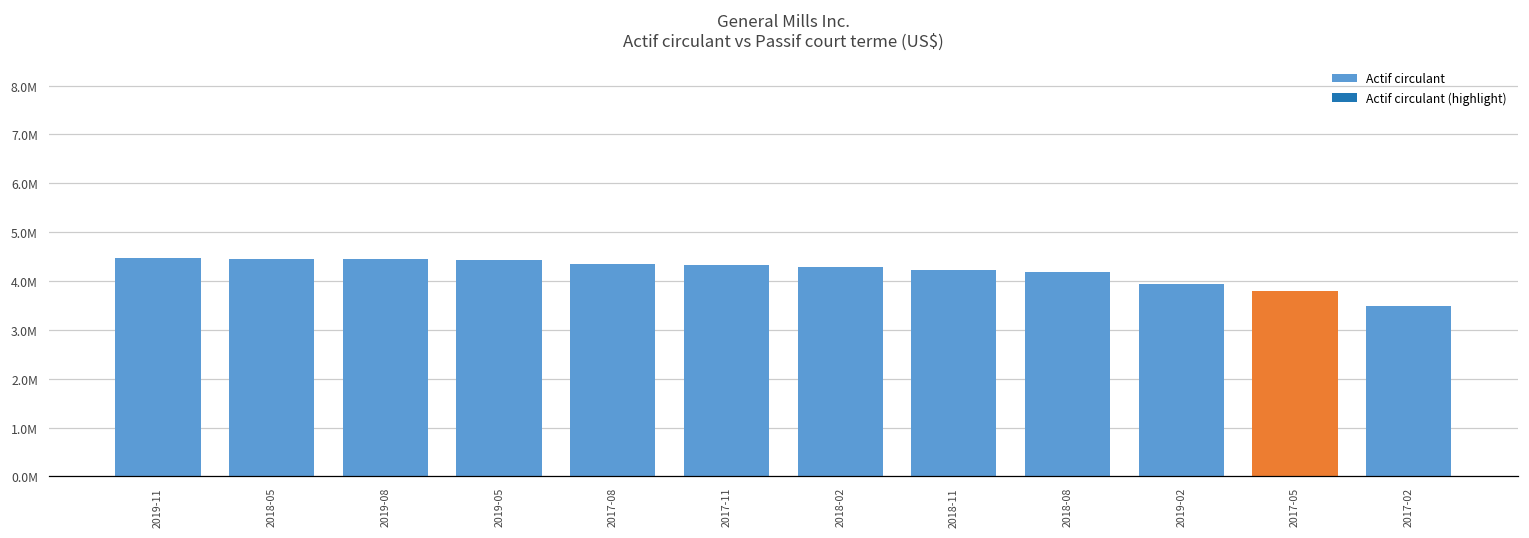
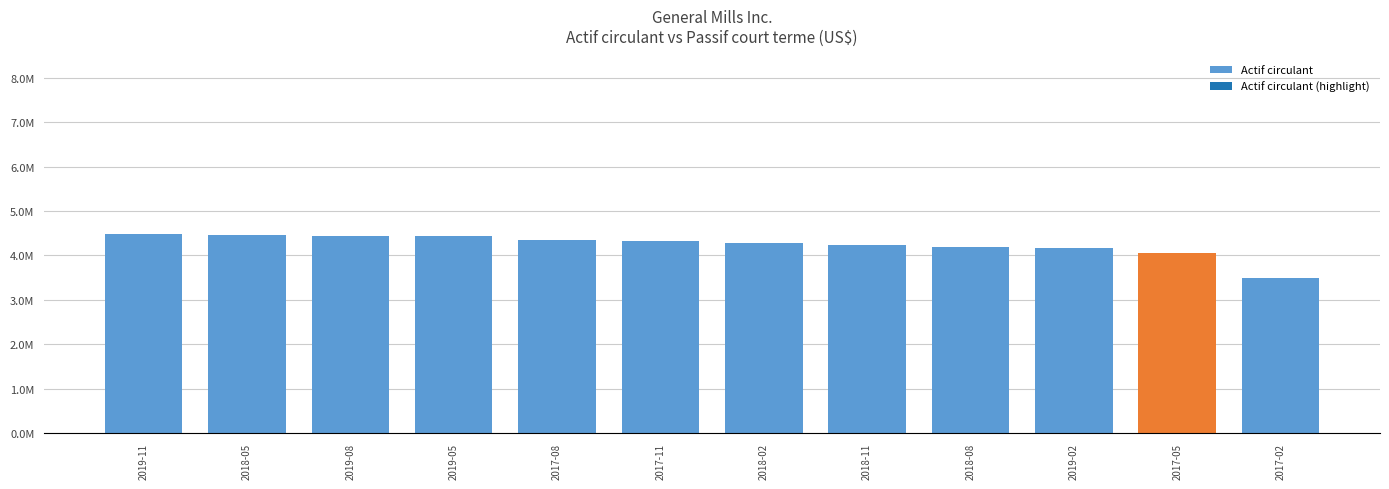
2019-02: 3900000 -> 4200000
2017-05: 3800000 -> 4100000
